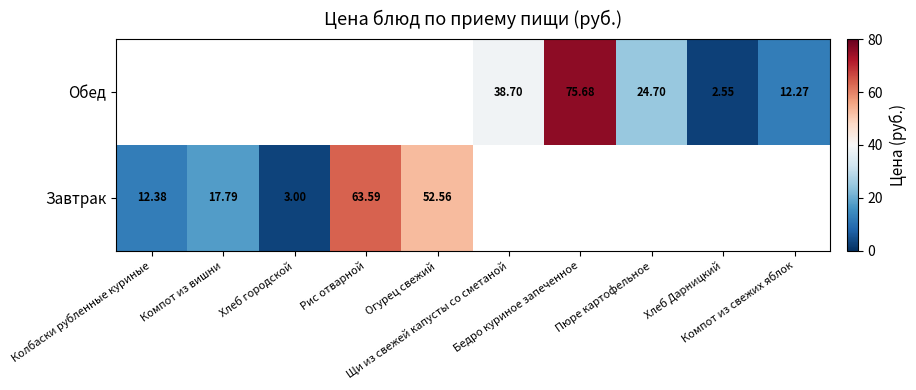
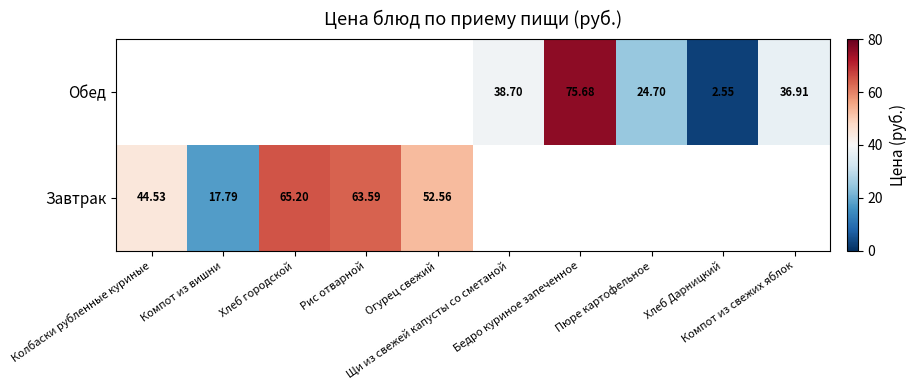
Обед, Компот из свежих яблок: 12.27 -> 36.91
Завтрак, Колбаски рубленные куриные: 12.38 -> 44.53
Завтрак, Хлеб городской: 3.00 -> 65.20
